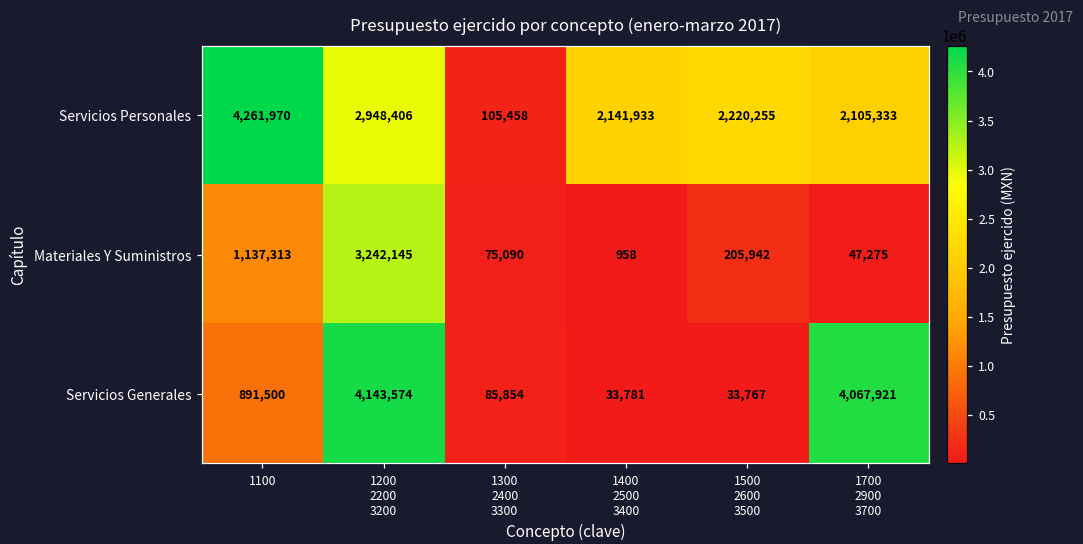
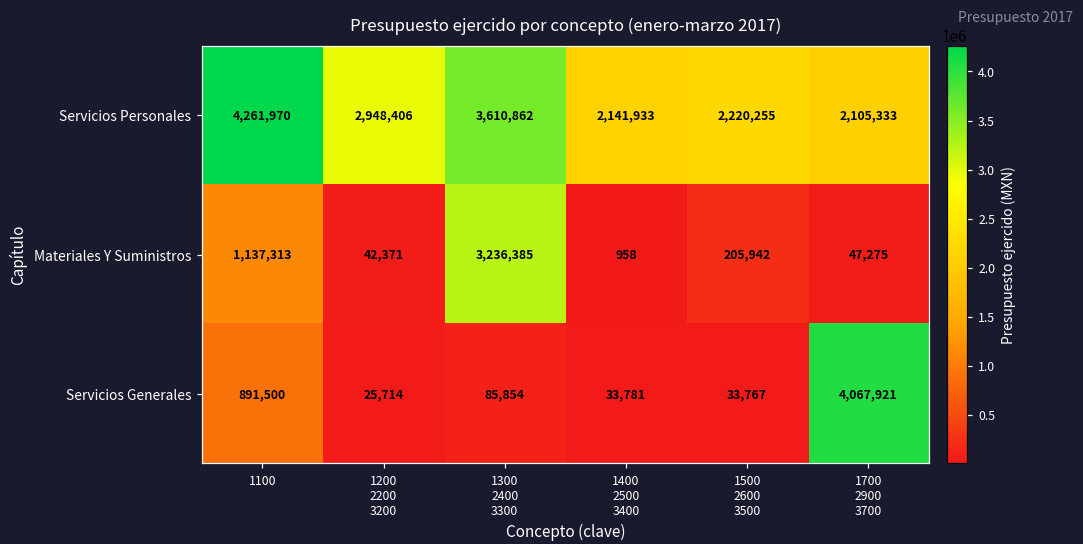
Servicios Personales, 1300 2400 3300: 105,458 -> 3,610,862
Materiales Y Suministros, 1200 2200 3200: 3,242,145 -> 42,371
Materiales Y Suministros, 1300 2400 3300: 75,090 -> 3,236,385
Servicios Generales, 1200 2200 3200: 4,143,574 -> 25,714
